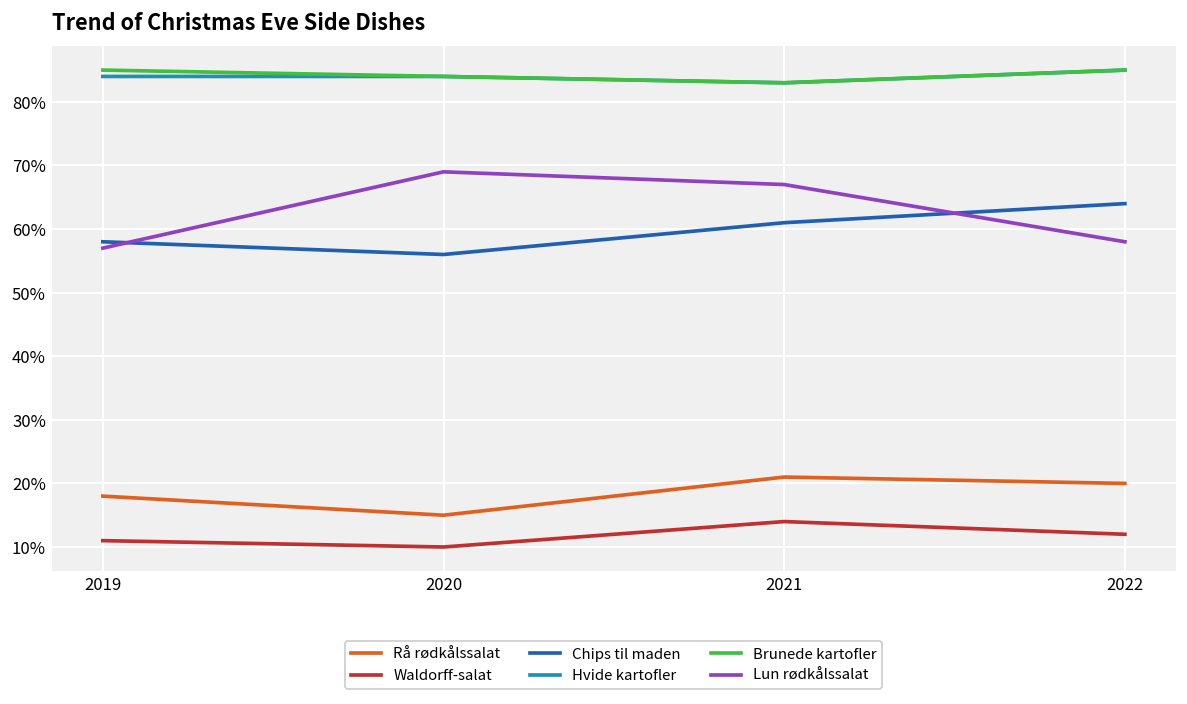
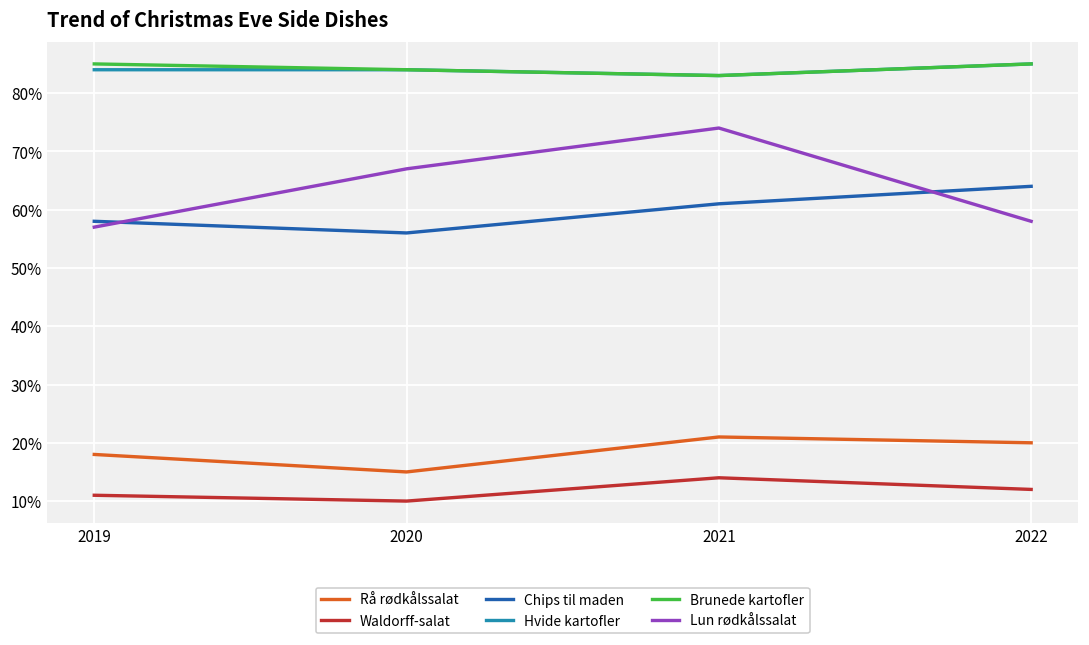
Lun rødkålssalat, 2020: 69% -> 67%
Lun rødkålssalat, 2021: 67% -> 74%
